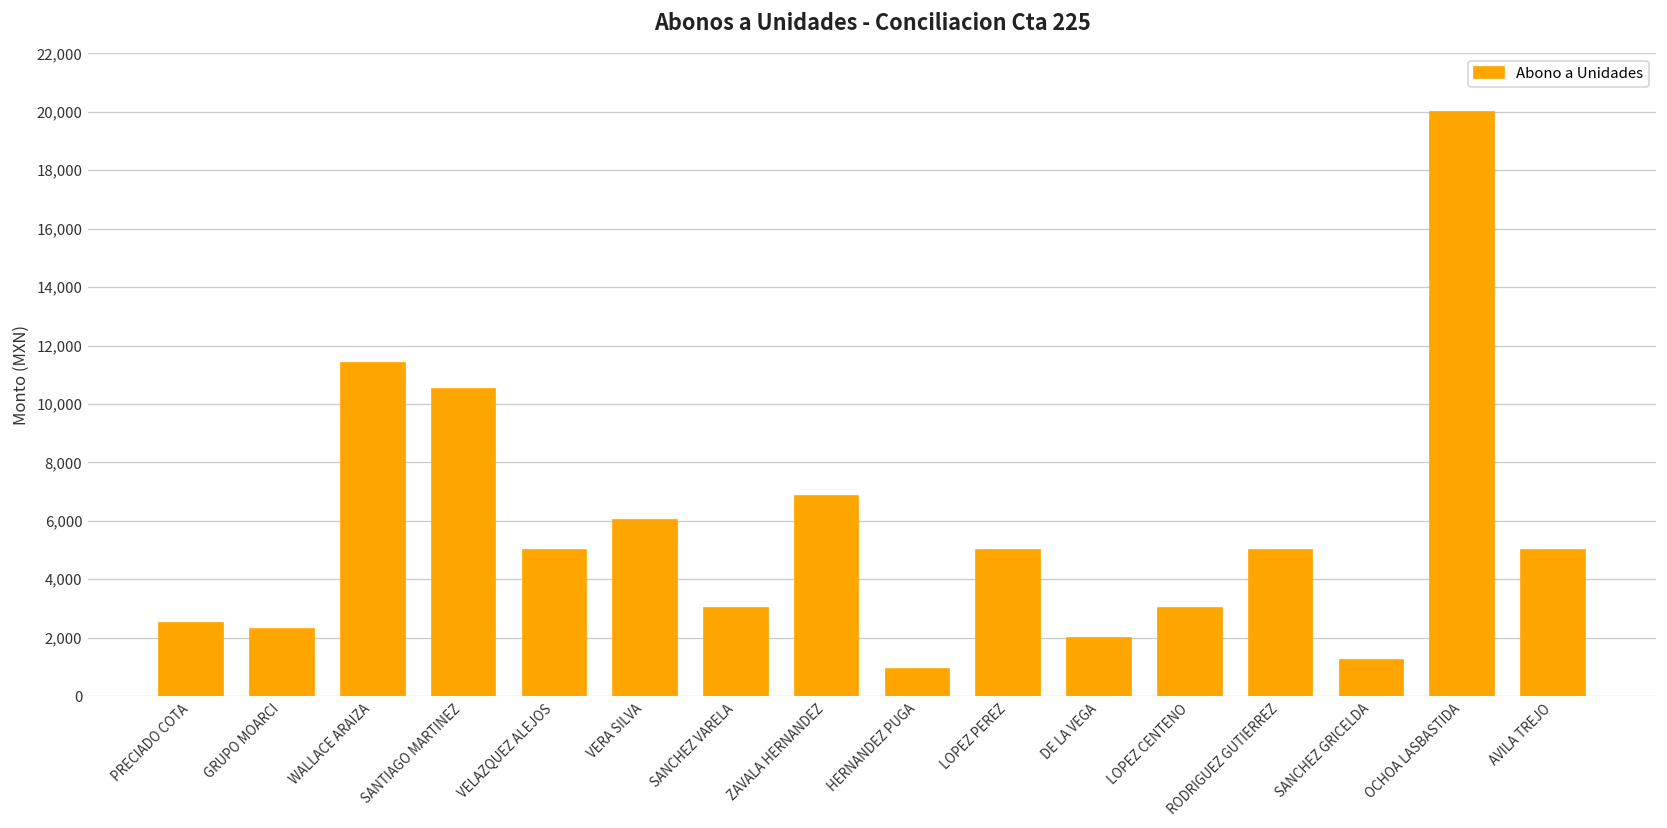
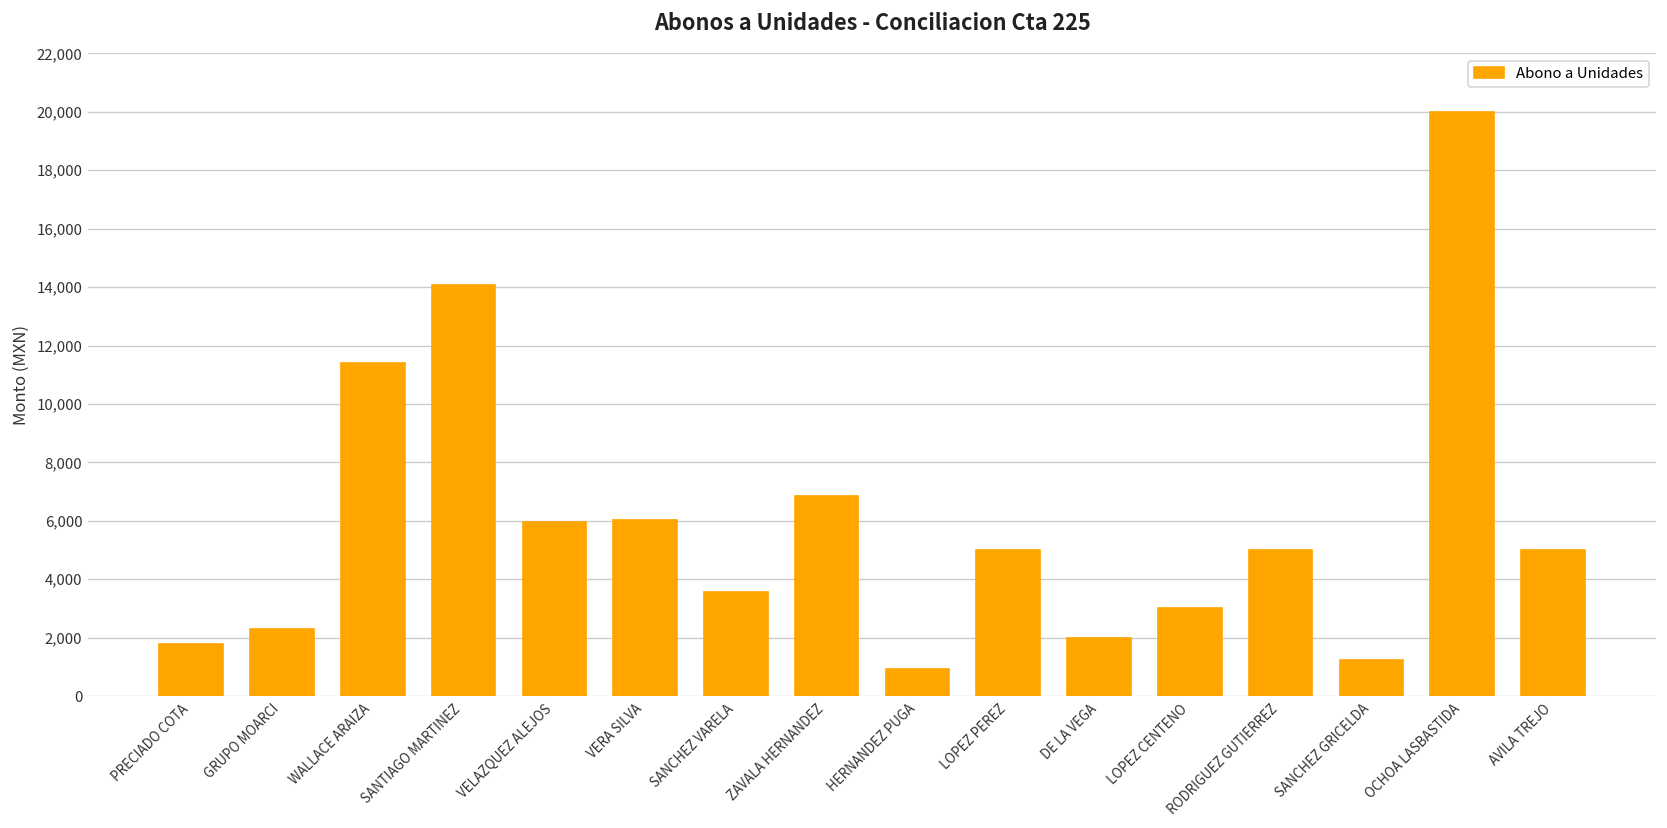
PRECIADO COTA: 2,500 -> 1,800
SANTIAGO MARTINEZ: 10,500 -> 14,100
VELAZQUEZ ALEJOS: 5,000 -> 6,000
SANCHEZ VARELA: 3,000 -> 3,600
